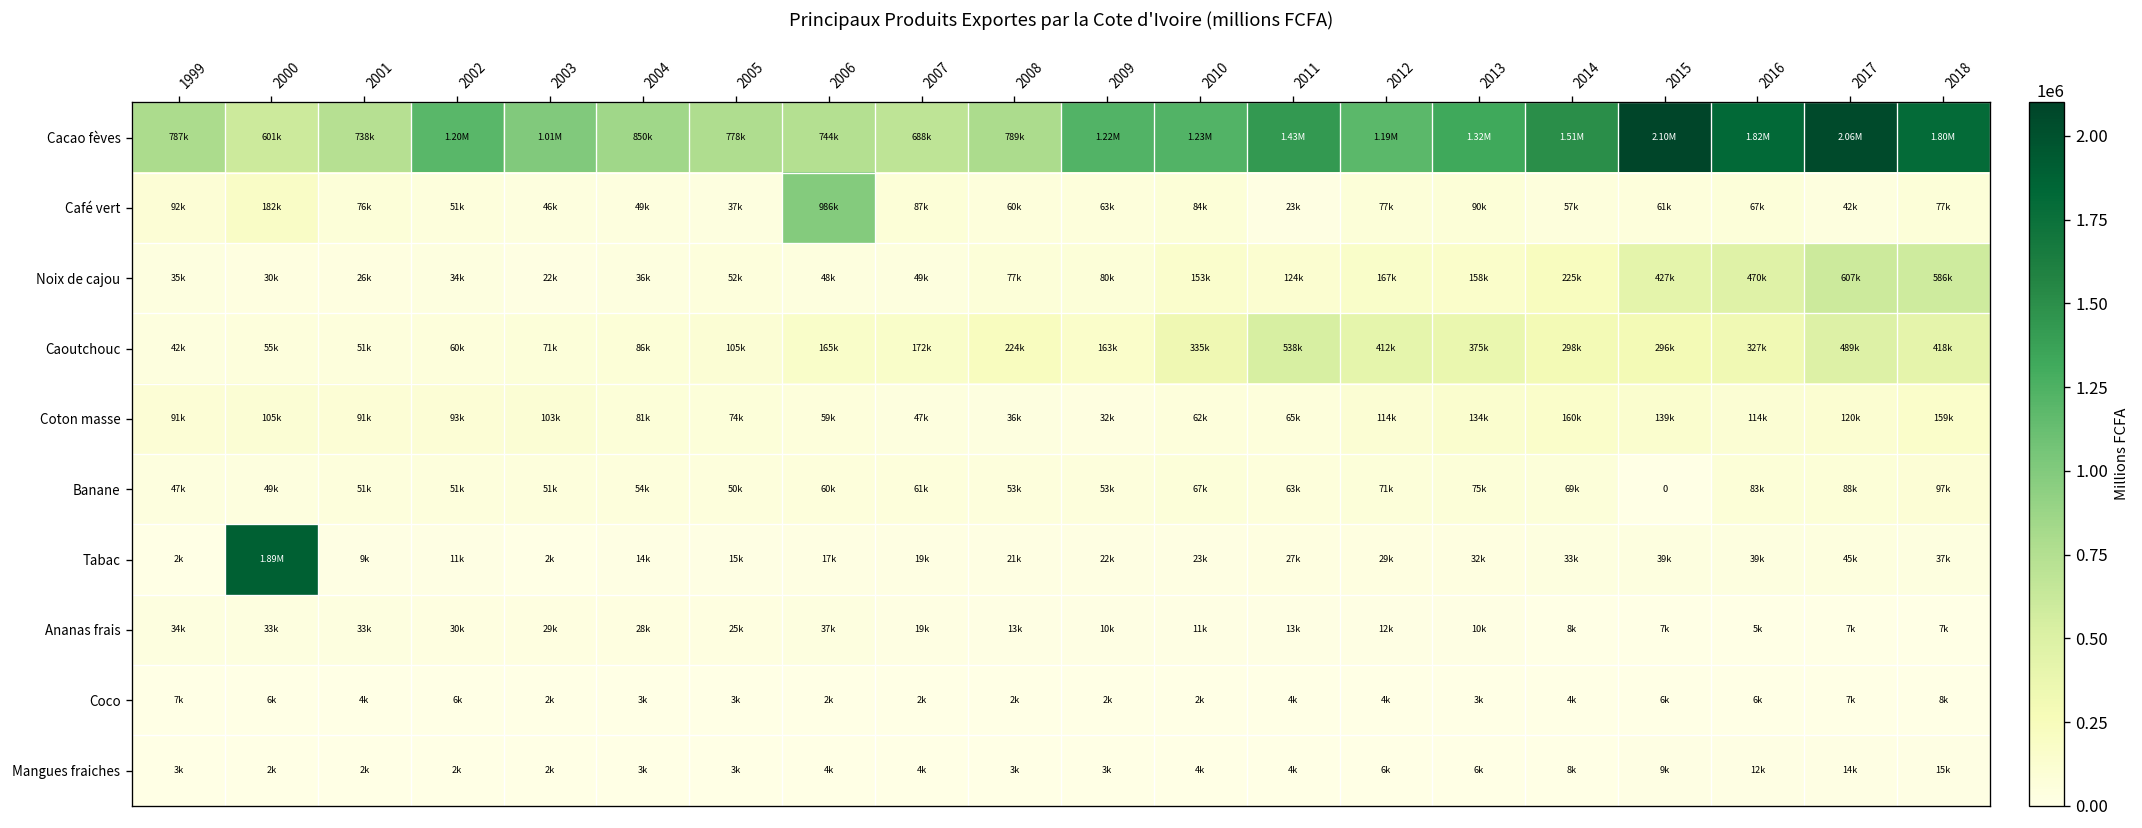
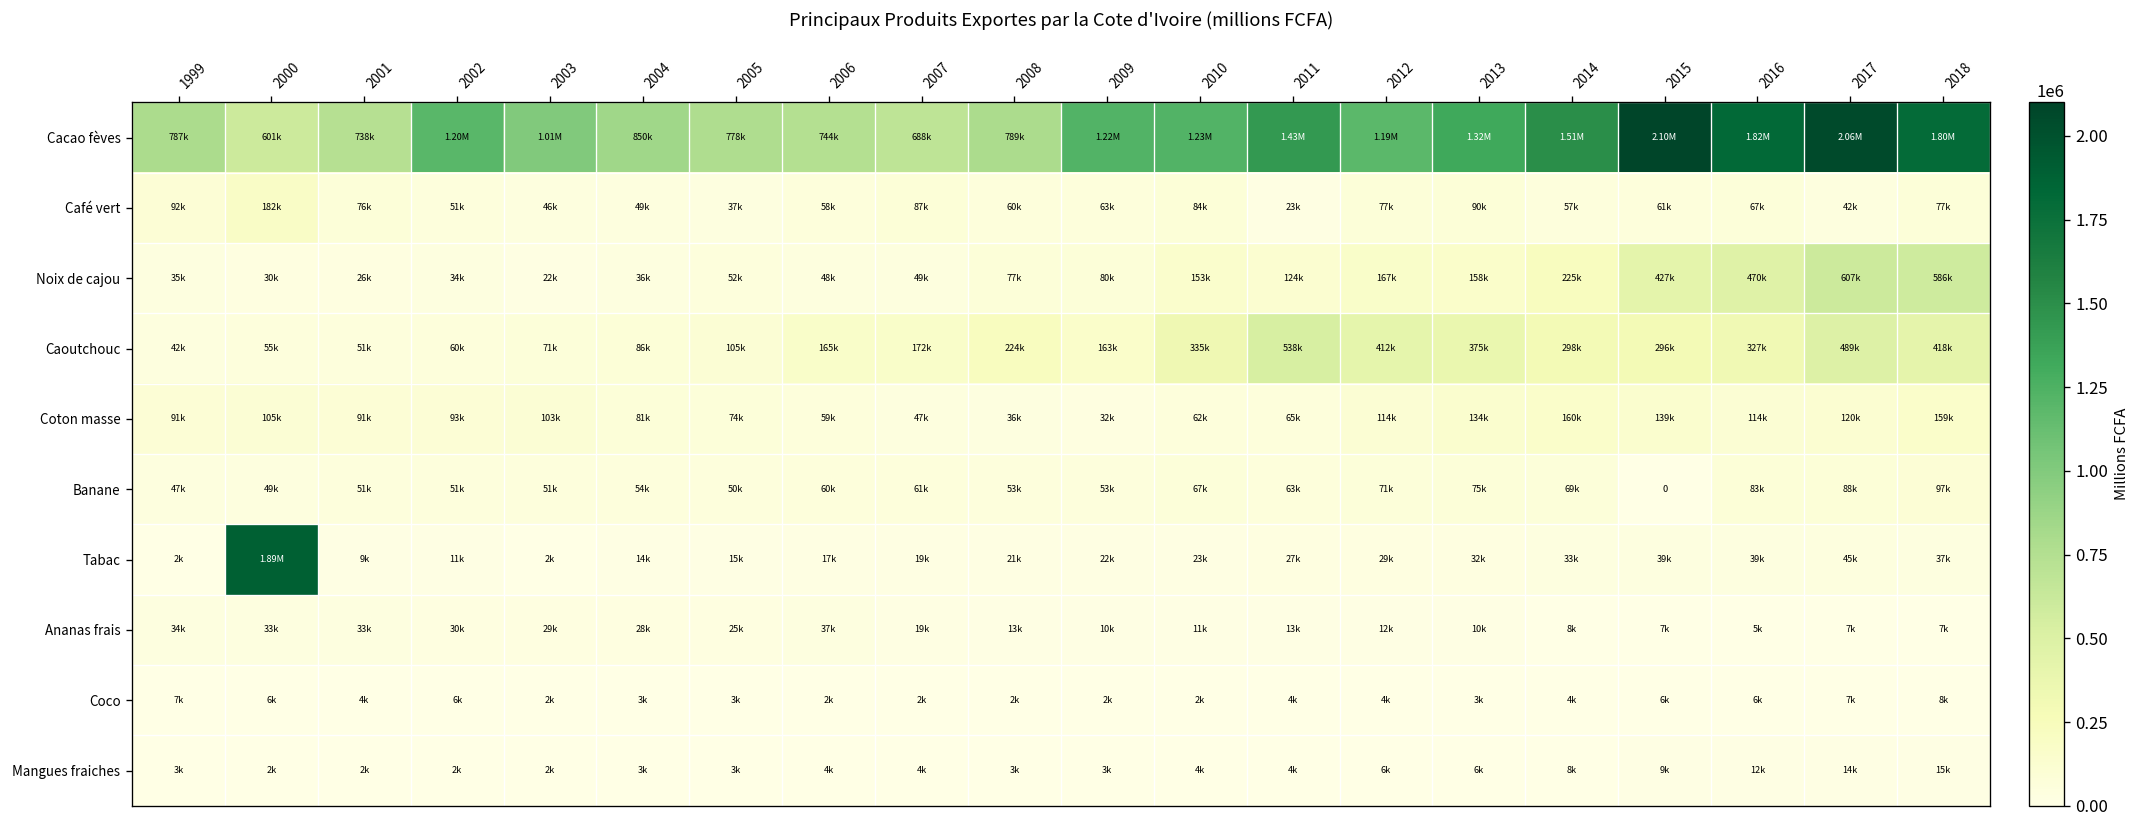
Café vert, 2006: 986k -> 58k
